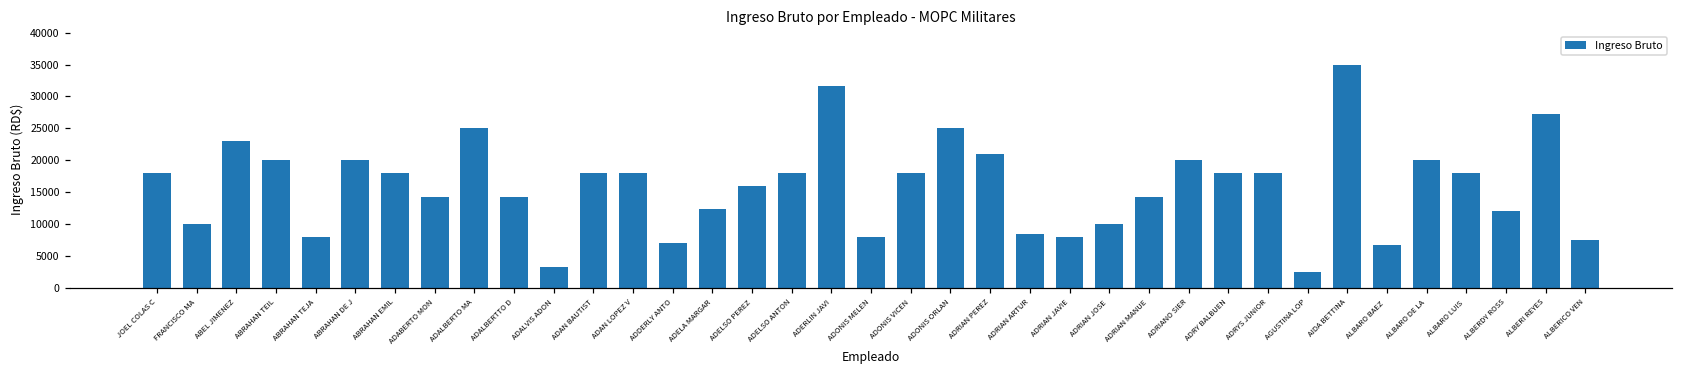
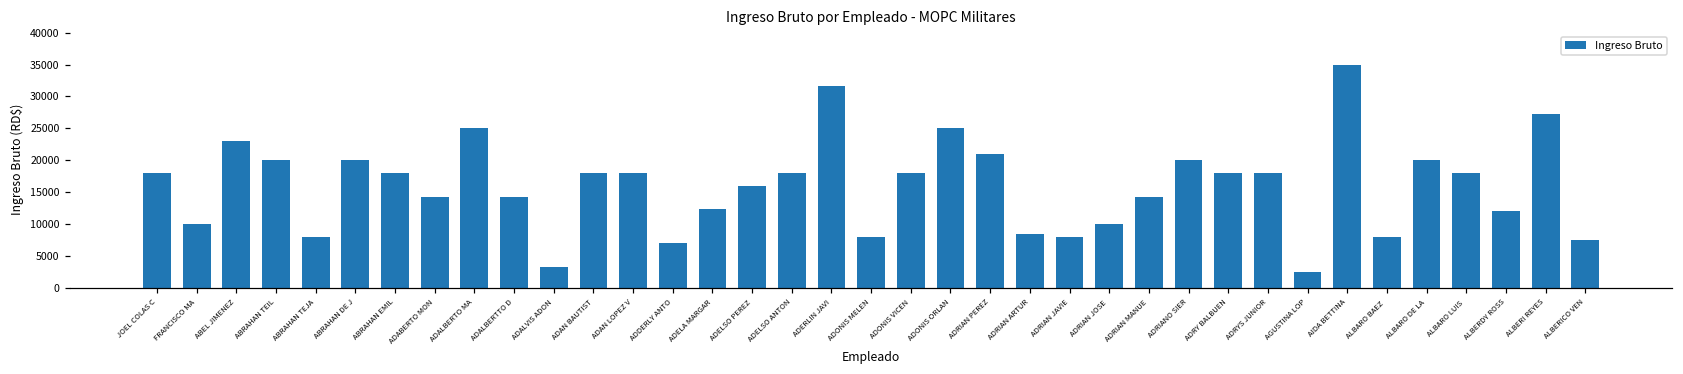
ALBARO BAEZ: 7000 -> 8000
